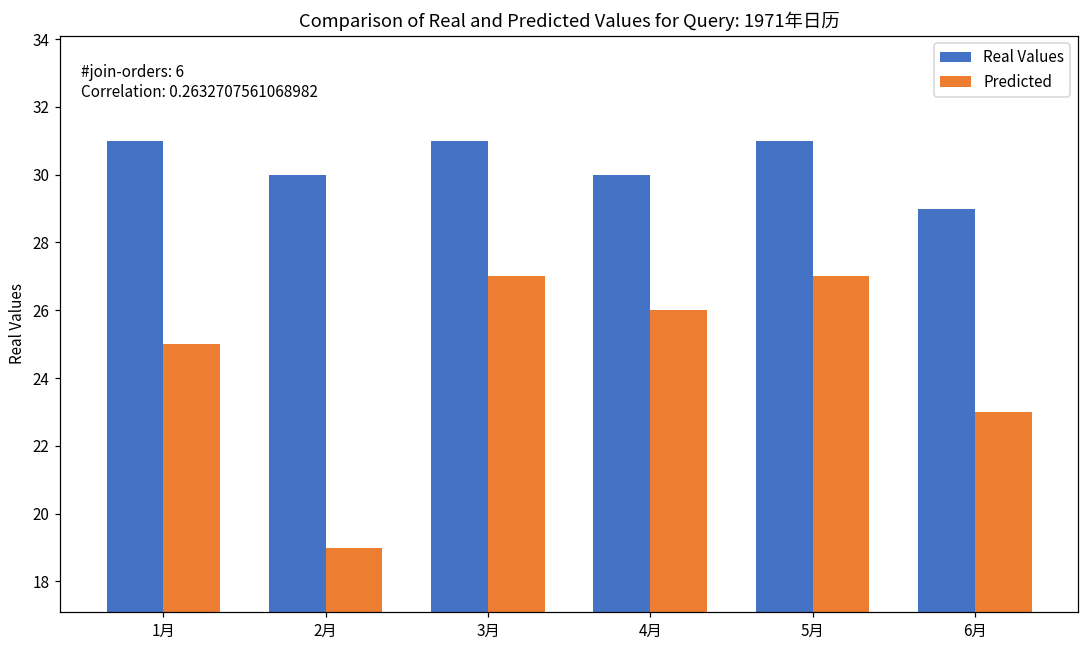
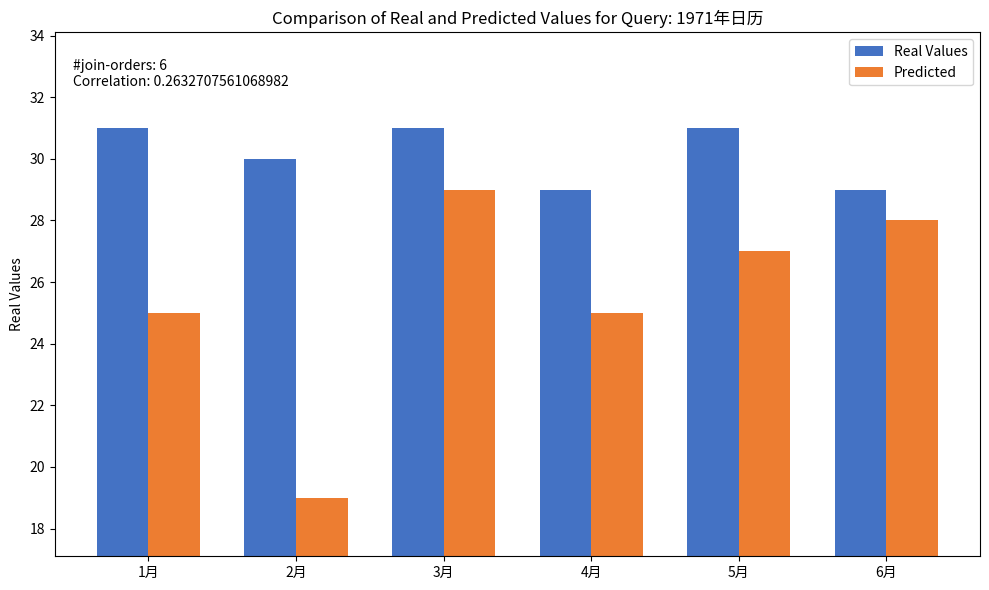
Predicted, 3月: 27 -> 29
Real Values, 4月: 30 -> 29
Predicted, 4月: 26 -> 25
Predicted, 6月: 23 -> 28
